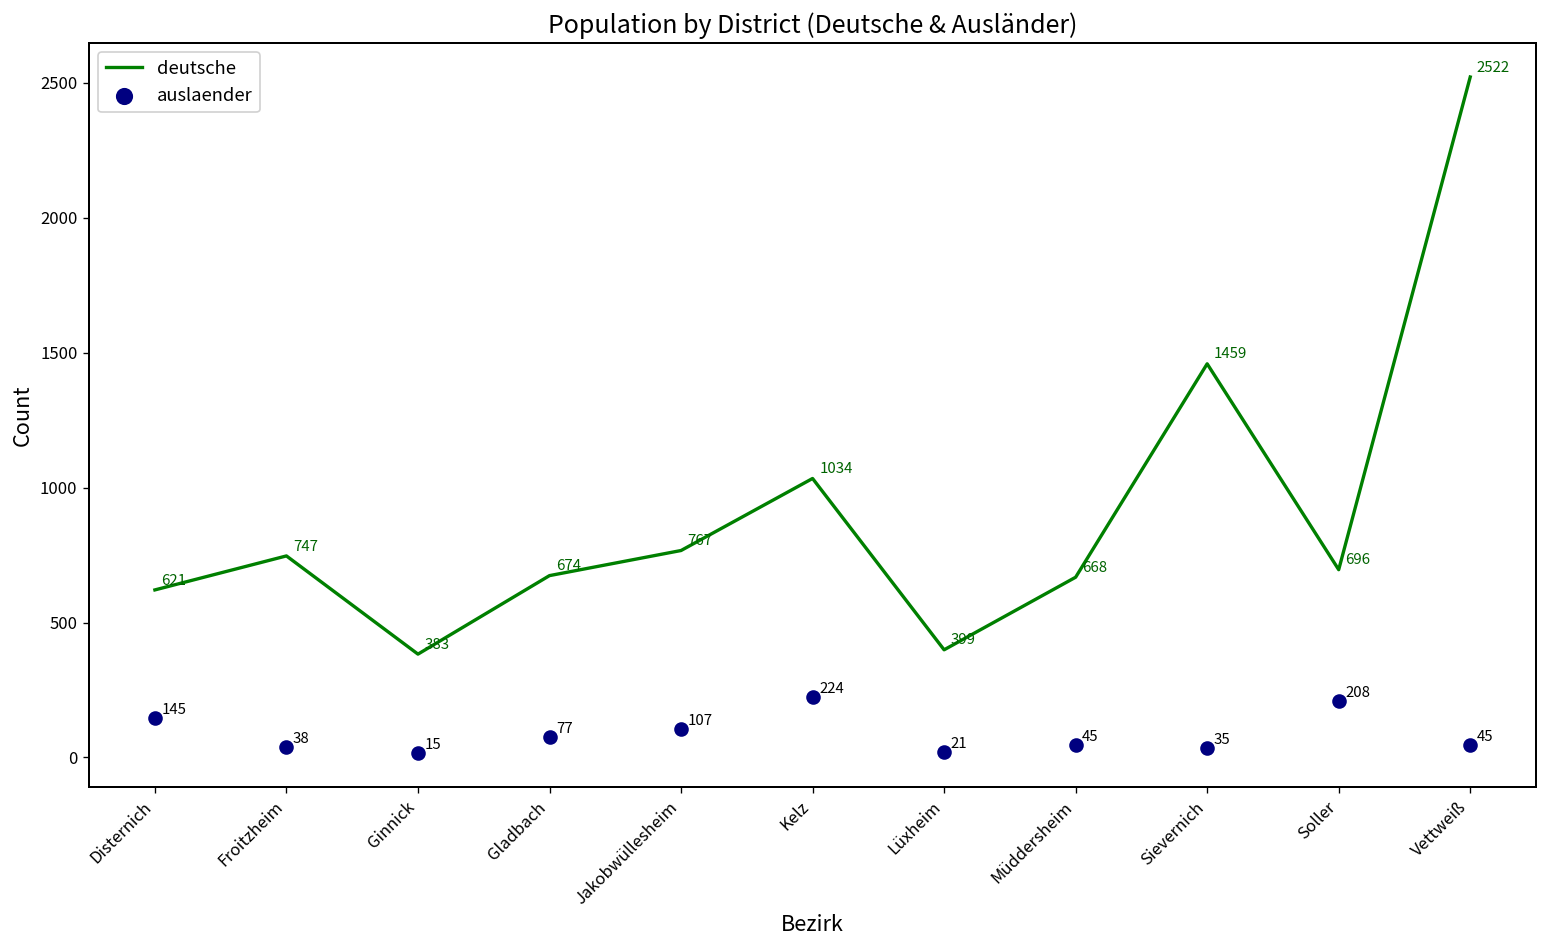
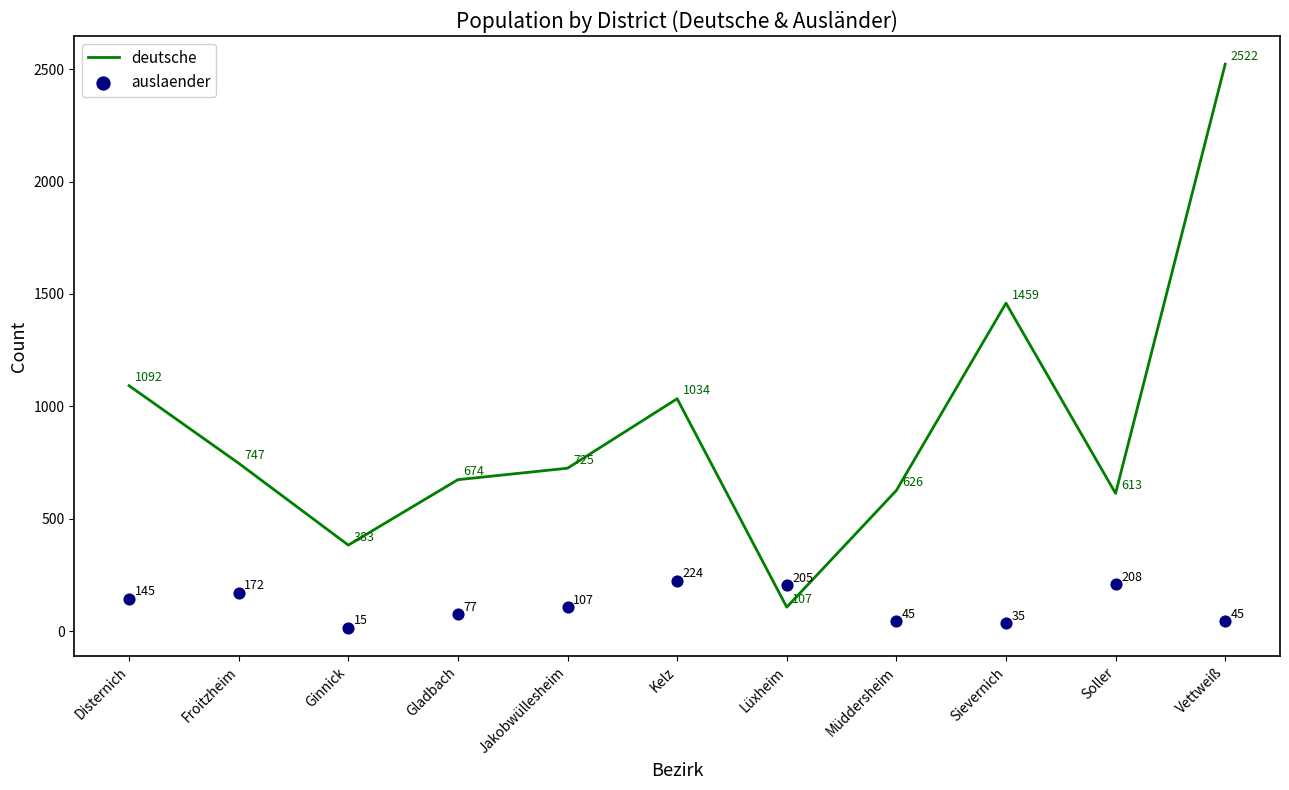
deutsche, Disternich: 621 -> 1092
auslaender, Froitzheim: 38 -> 172
deutsche, Jakobwüllesheim: 767 -> 725
deutsche, Lüxheim: 399 -> 107
auslaender, Lüxheim: 21 -> 205
deutsche, Müddersheim: 668 -> 626
deutsche, Soller: 696 -> 613
